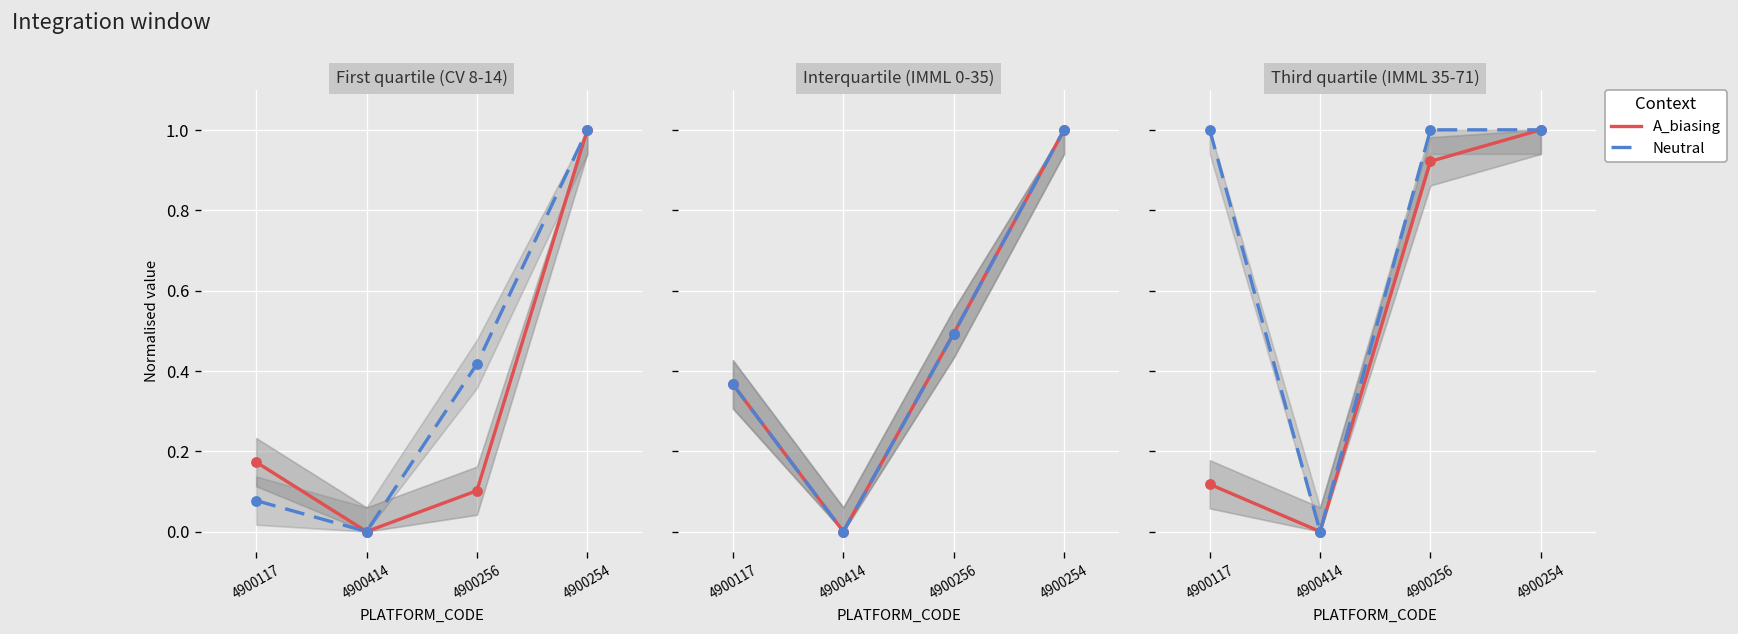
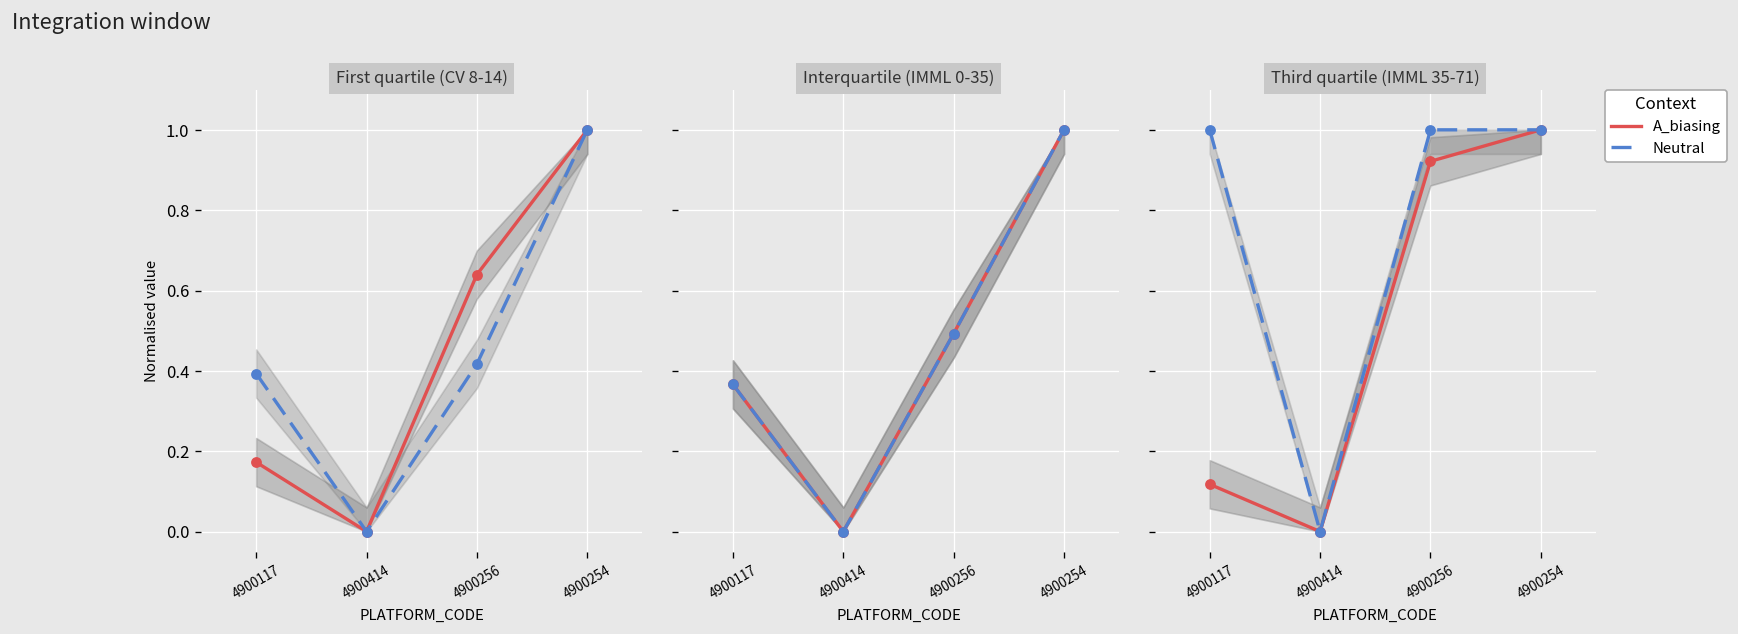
First quartile (CV 8-14), Neutral, 4900117: 0.08 -> 0.39
First quartile (CV 8-14), A_biasing, 4900256: 0.10 -> 0.64
